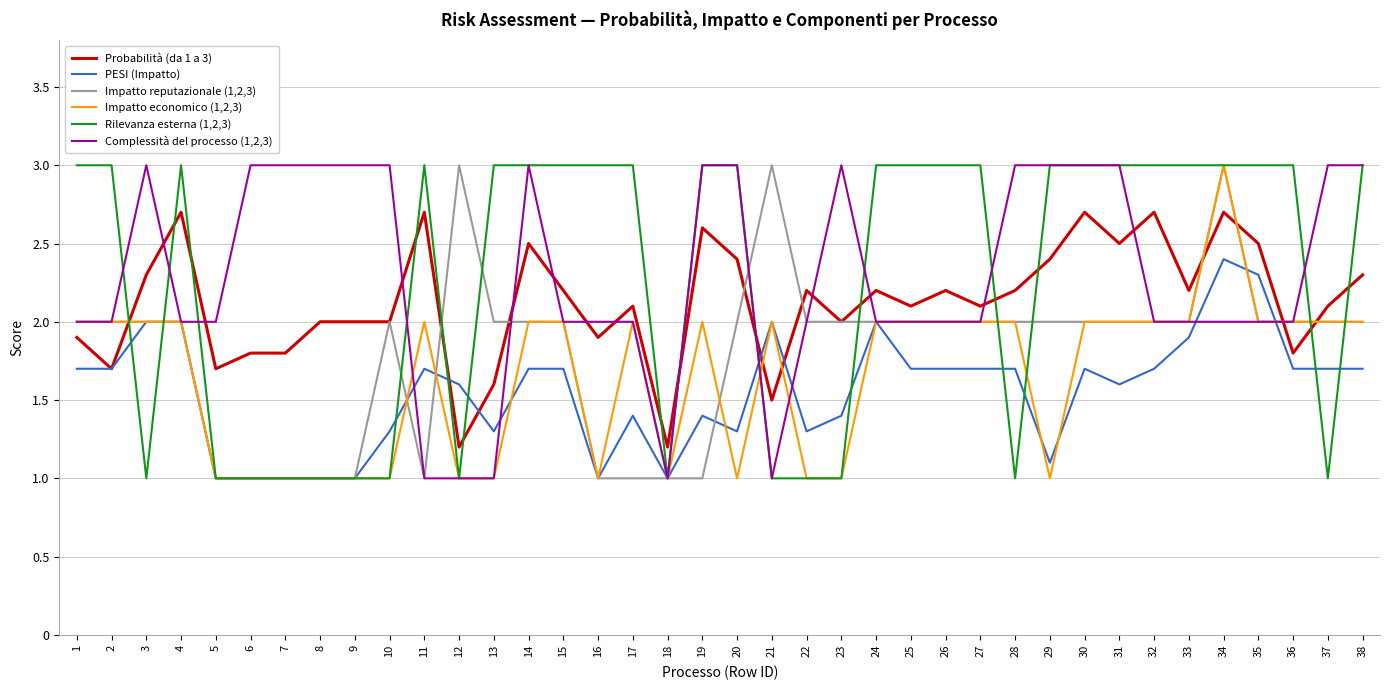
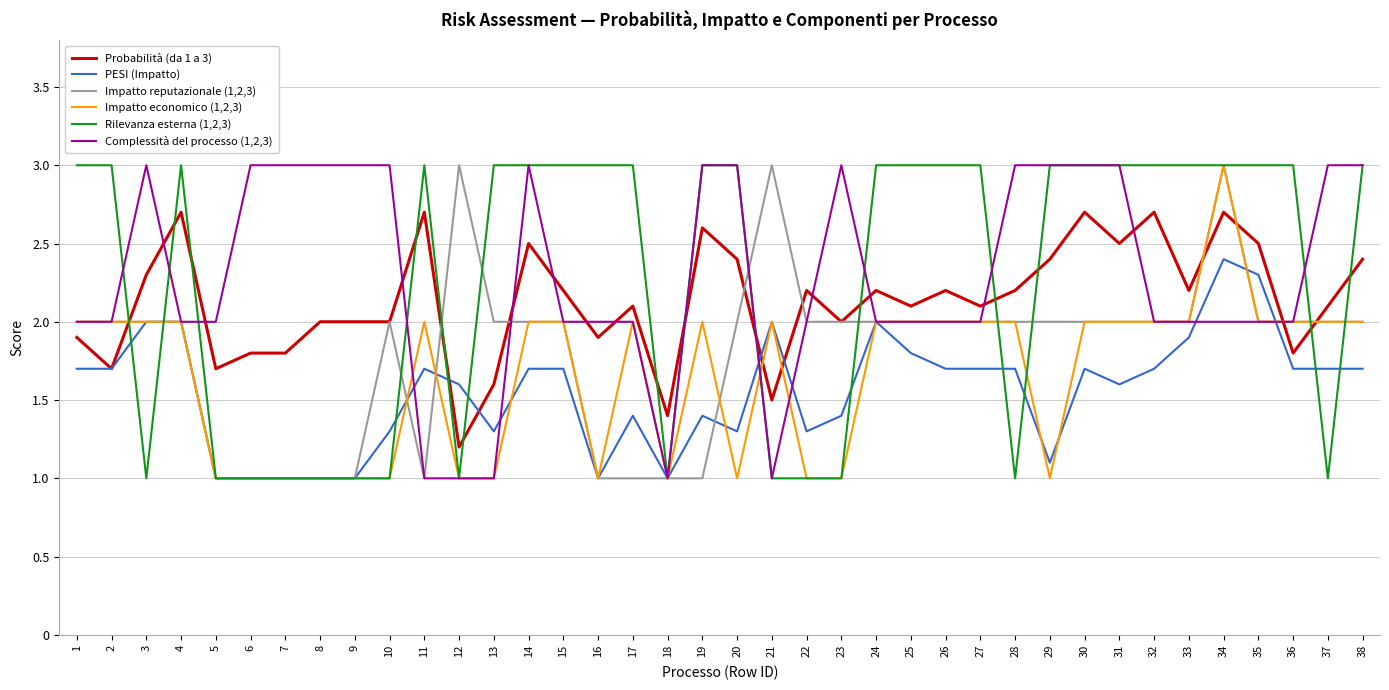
Probabilità (da 1 a 3), 18: 1.2 -> 1.4
PESI (Impatto), 25: 1.7 -> 1.8
Probabilità (da 1 a 3), 38: 2.3 -> 2.4
